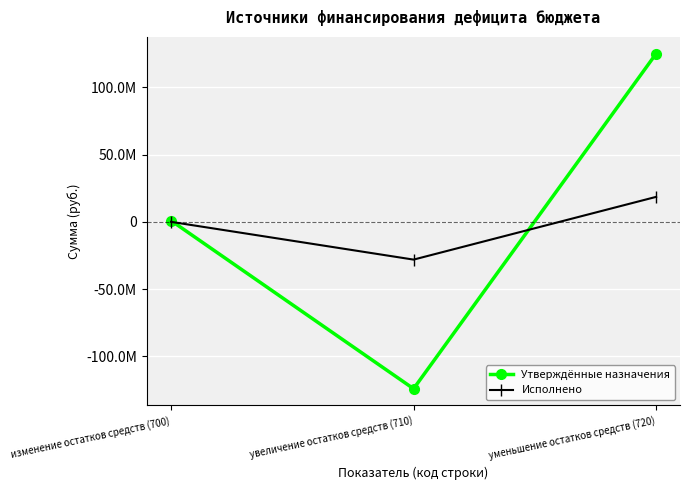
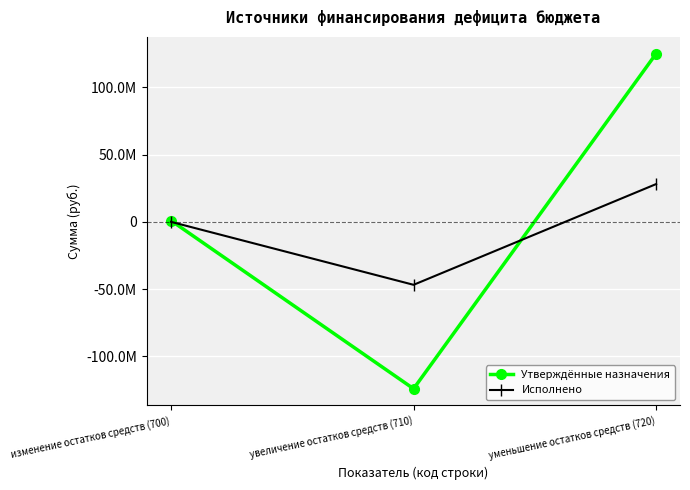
Исполнено, увеличение остатков средств (710): -28000000 -> -47000000
Исполнено, уменьшение остатков средств (720): 19000000 -> 28000000
